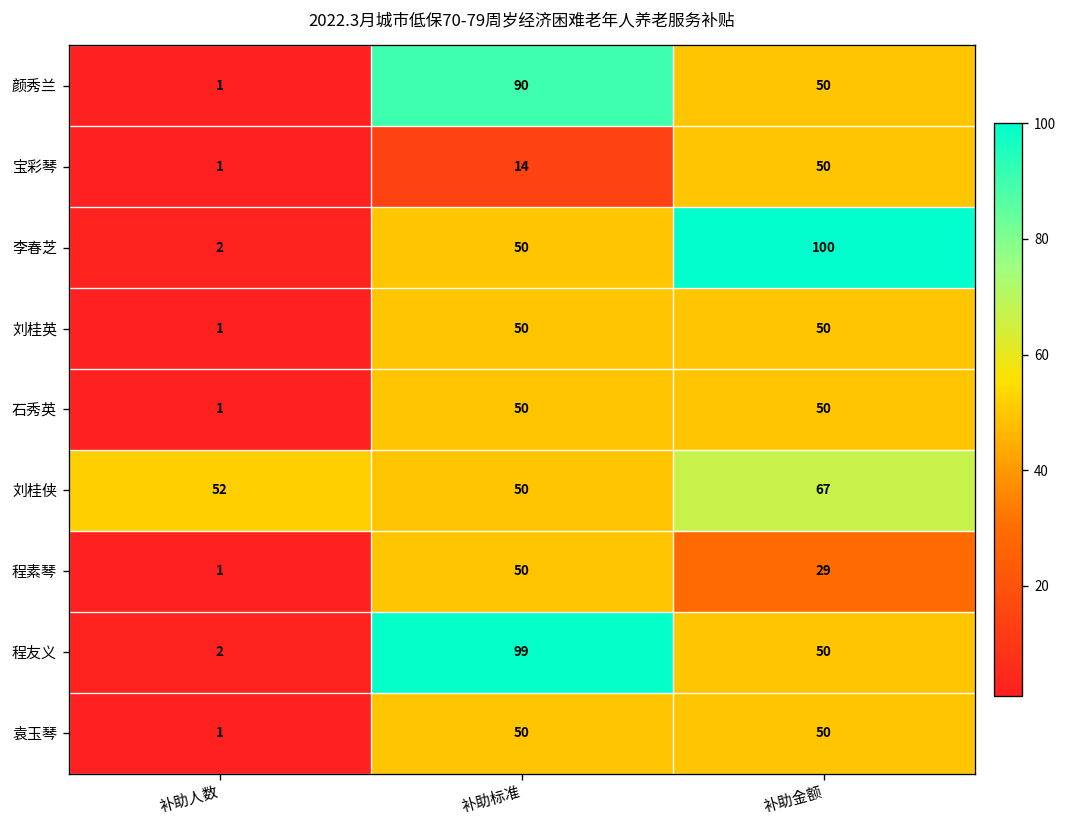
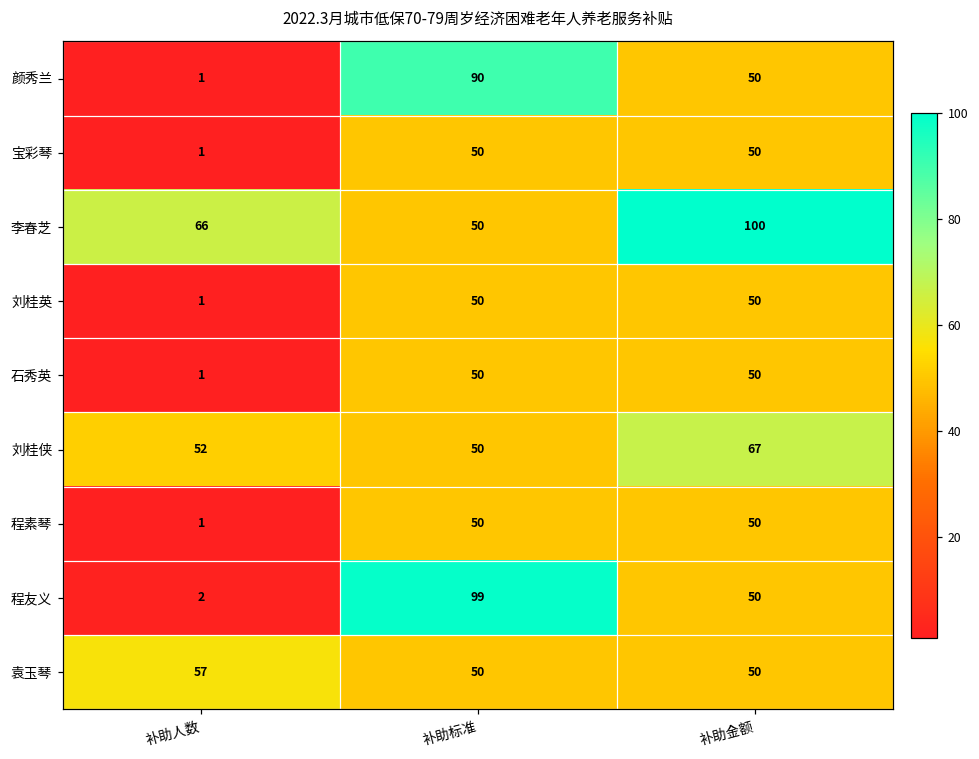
宝彩琴, 补助标准: 14 -> 50
李春芝, 补助人数: 2 -> 66
程素琴, 补助金额: 29 -> 50
袁玉琴, 补助人数: 1 -> 57
